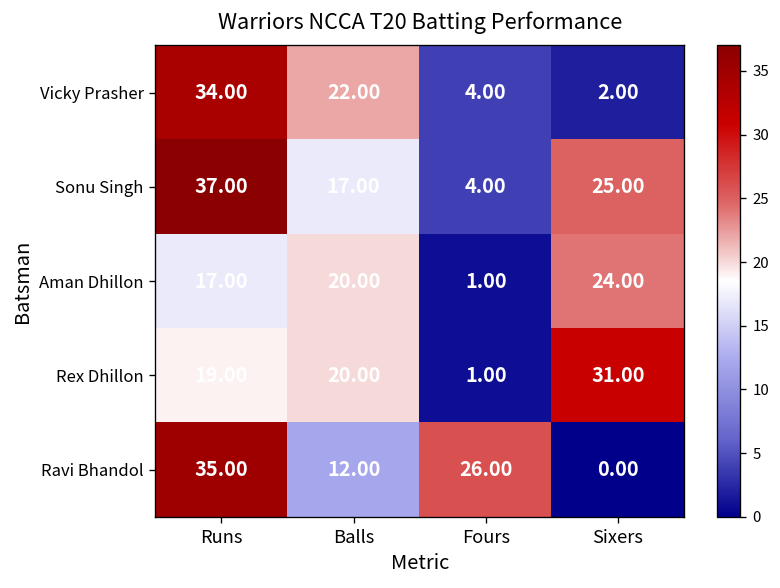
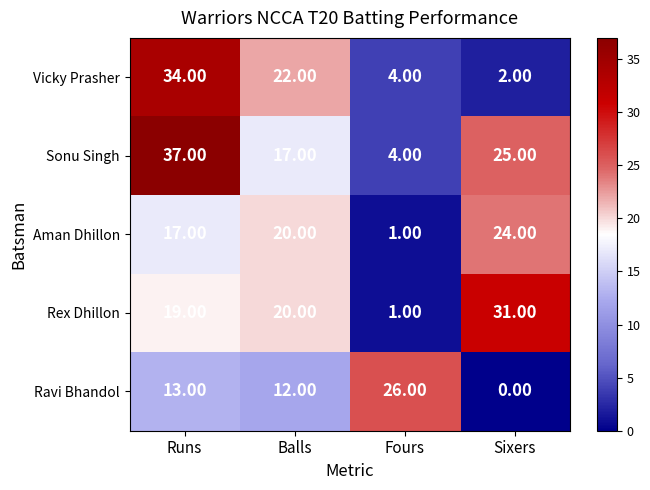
Ravi Bhandol, Runs: 35.00 -> 13.00
